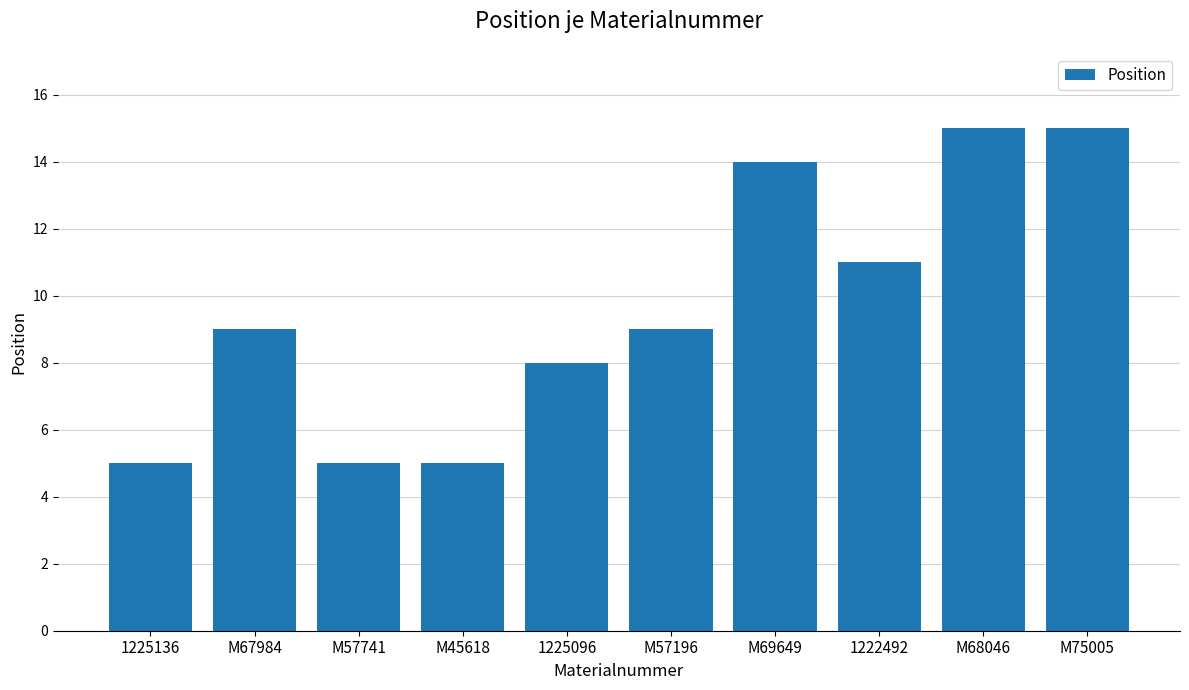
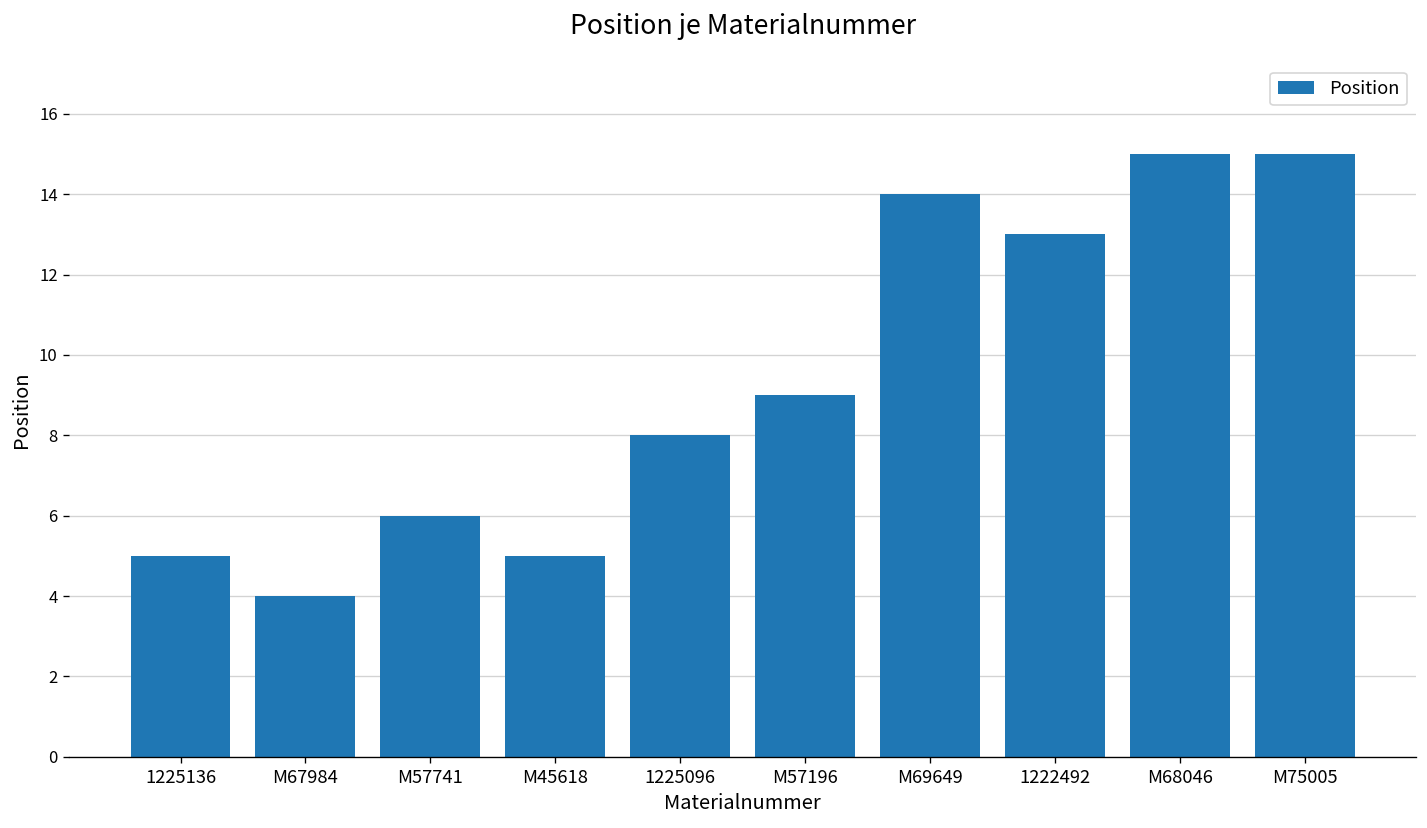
M67984: 9 -> 4
M57741: 5 -> 6
1222492: 11 -> 13
